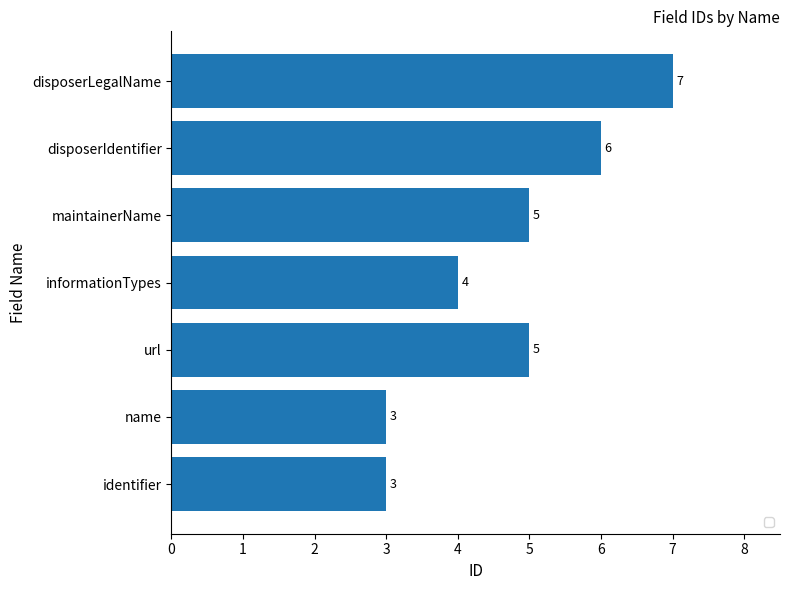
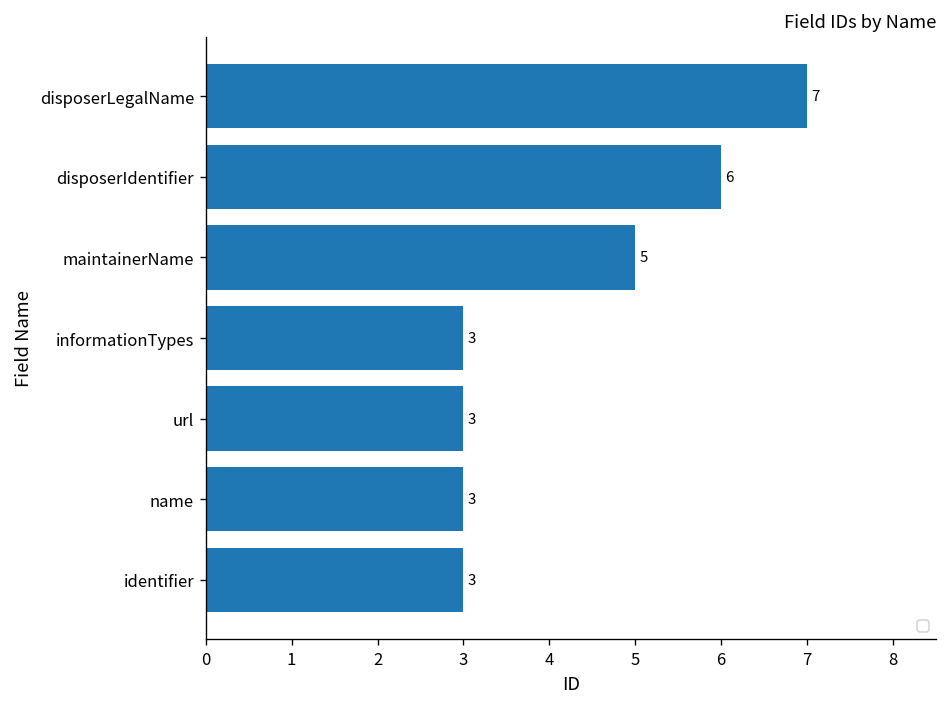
informationTypes: 4 -> 3
url: 5 -> 3
